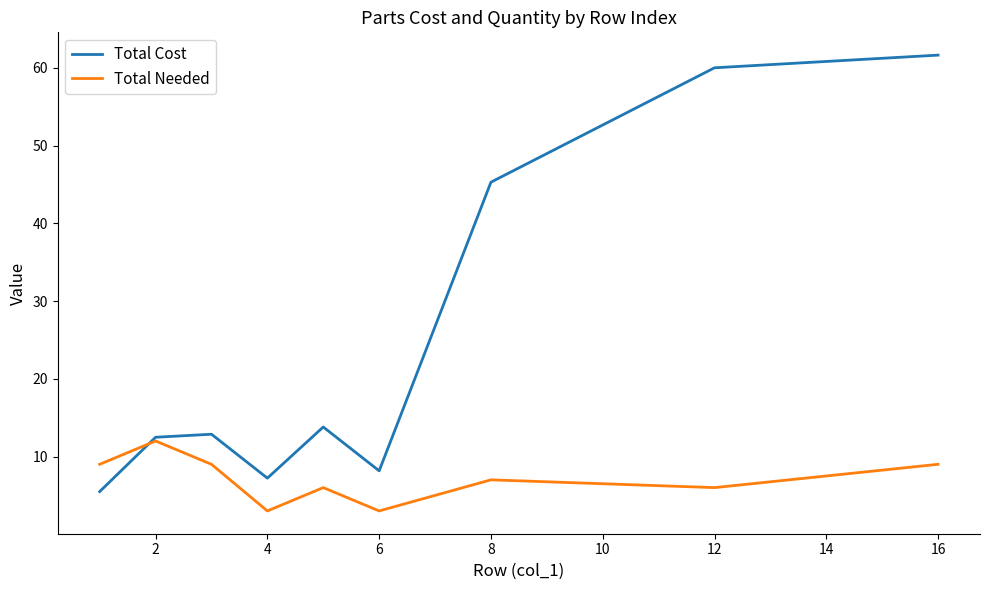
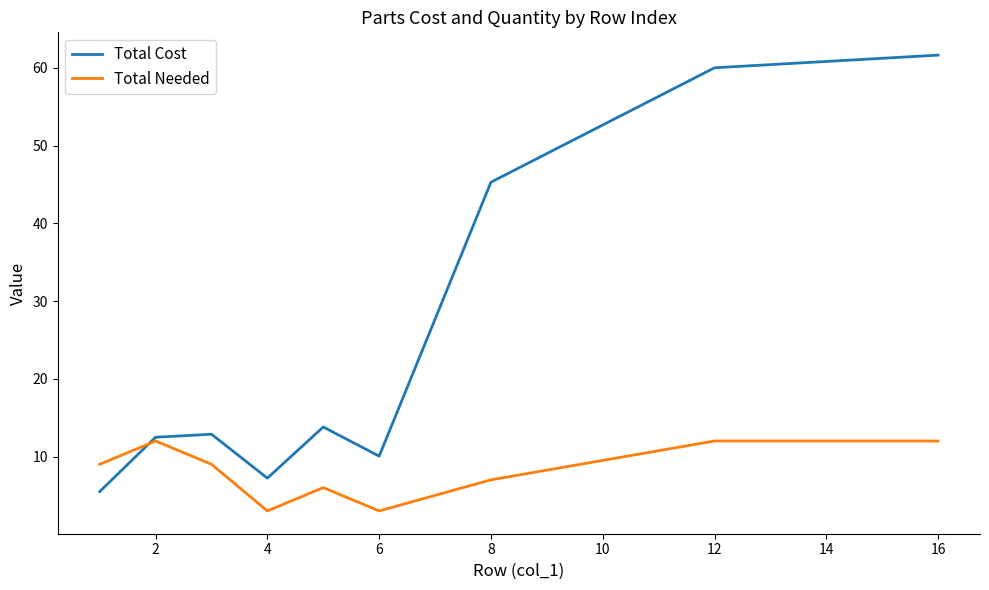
Total Cost, 6: 8 -> 10
Total Needed, 12: 6 -> 12
Total Needed, 16: 9 -> 12
